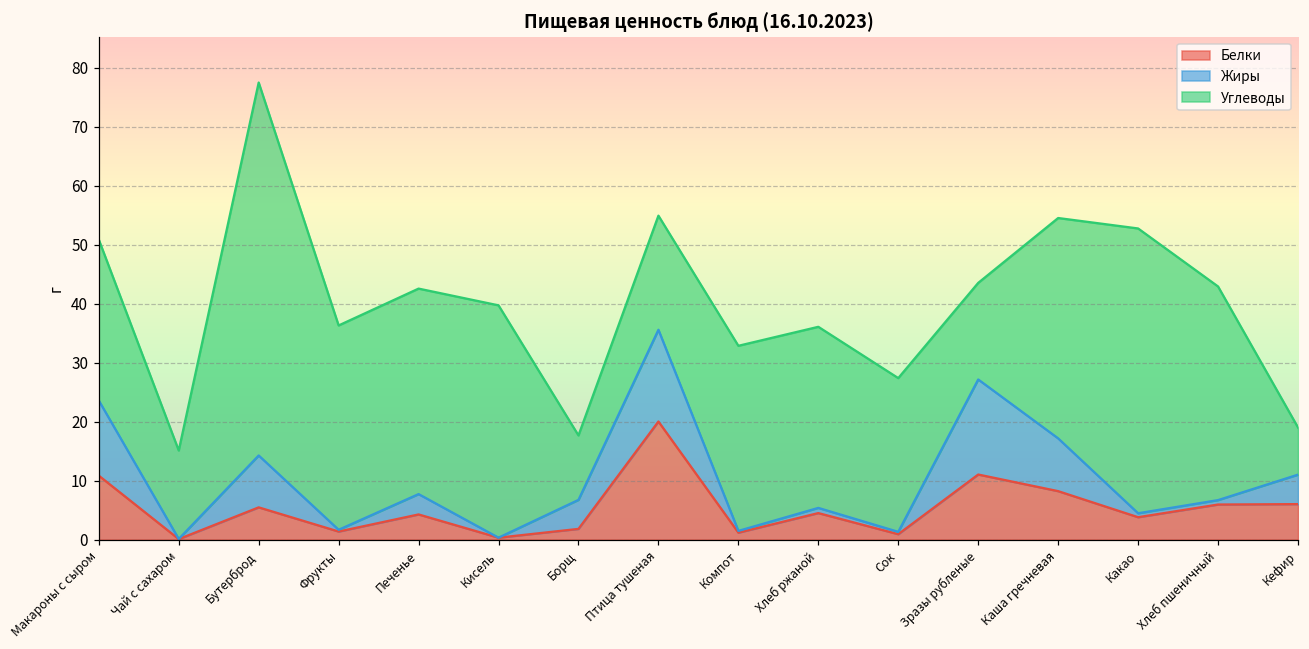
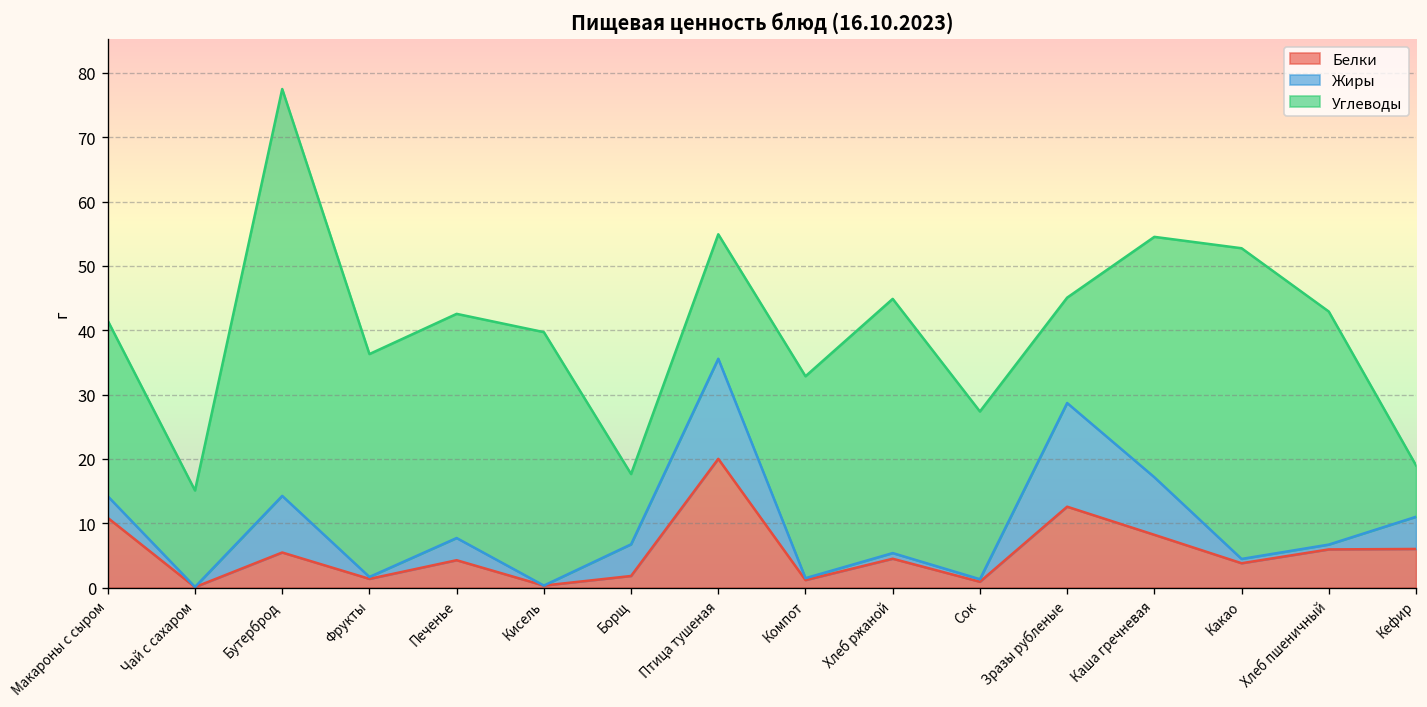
Жиры, Макароны с сыром: 13 -> 3
Углеводы, Хлеб ржаной: 31 -> 40
Белки, Зразы рубленые: 11 -> 13
